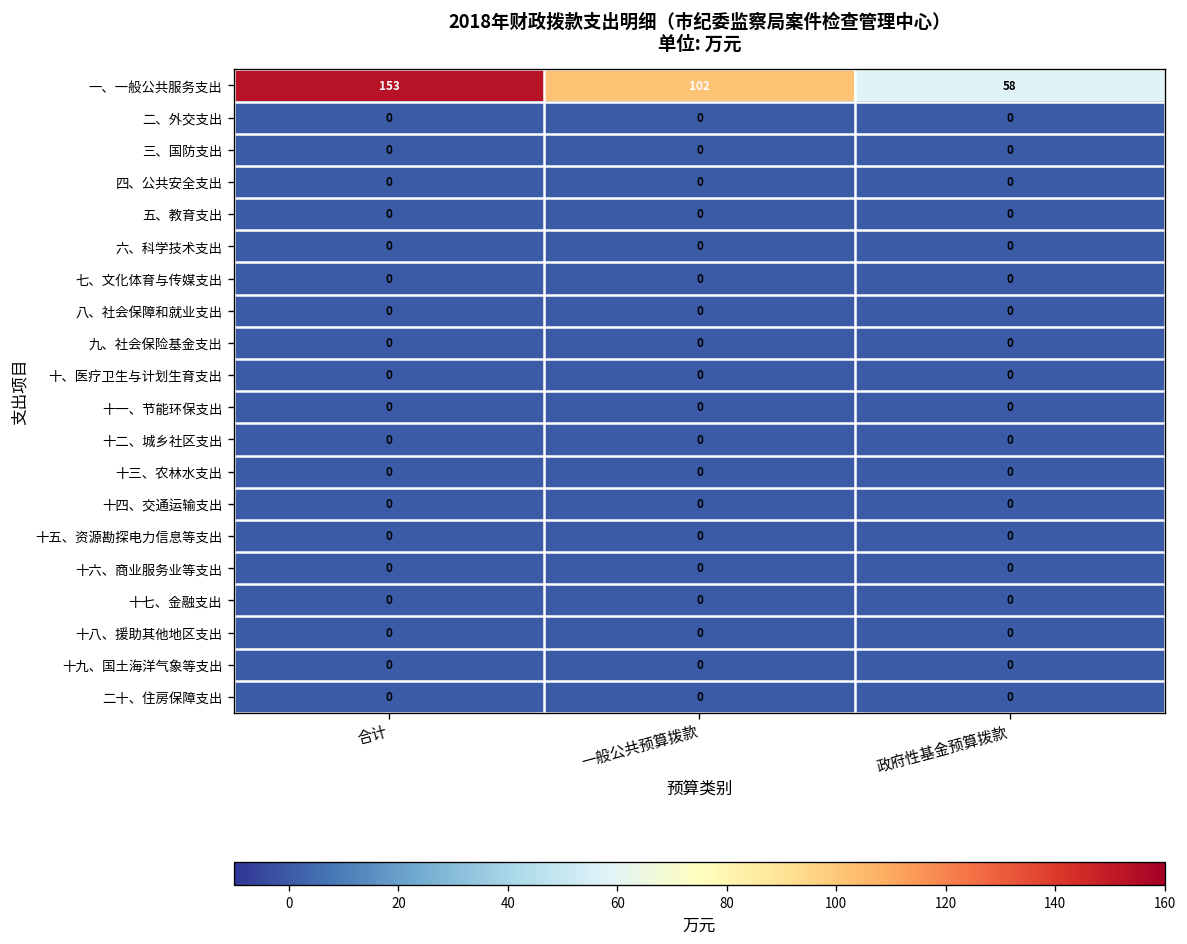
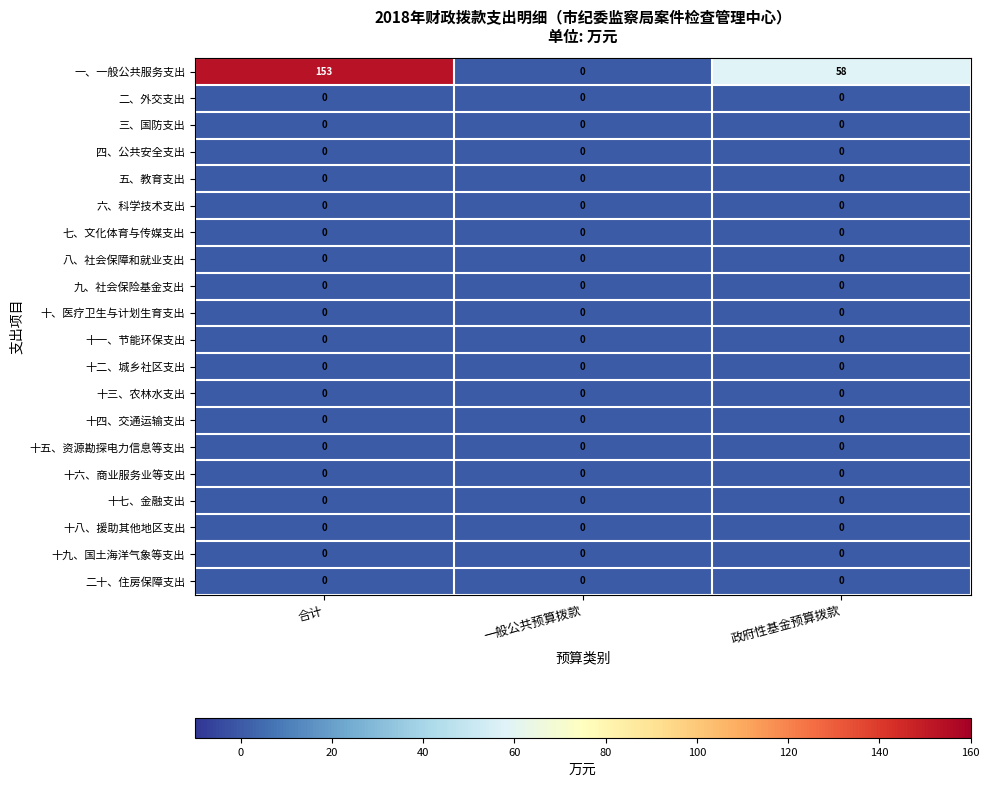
一、一般公共服务支出, 一般公共预算拨款: 102 -> 0
